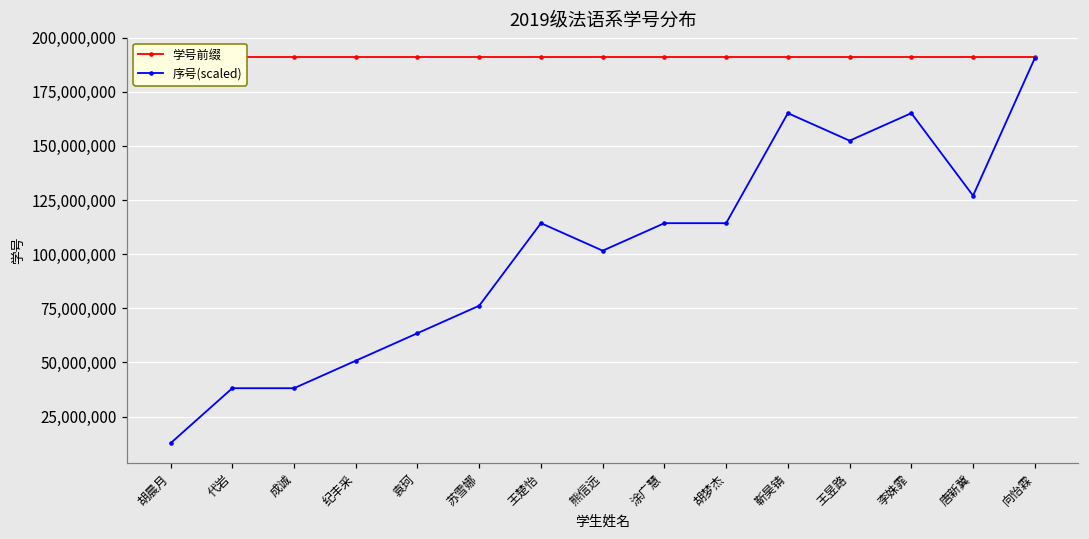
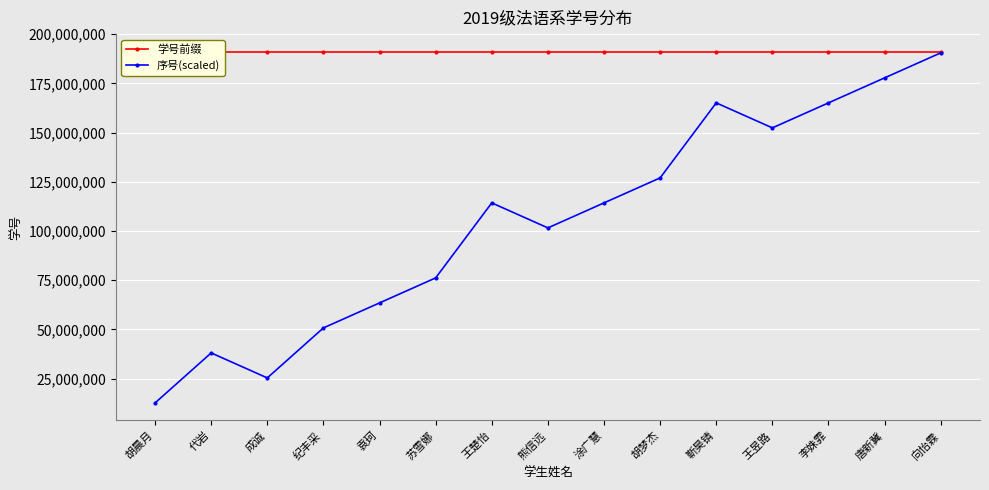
序号(scaled), 成诚: 38,000,000 -> 25,000,000
序号(scaled), 胡梦杰: 114,000,000 -> 127,000,000
序号(scaled), 唐新冀: 127,000,000 -> 178,000,000
